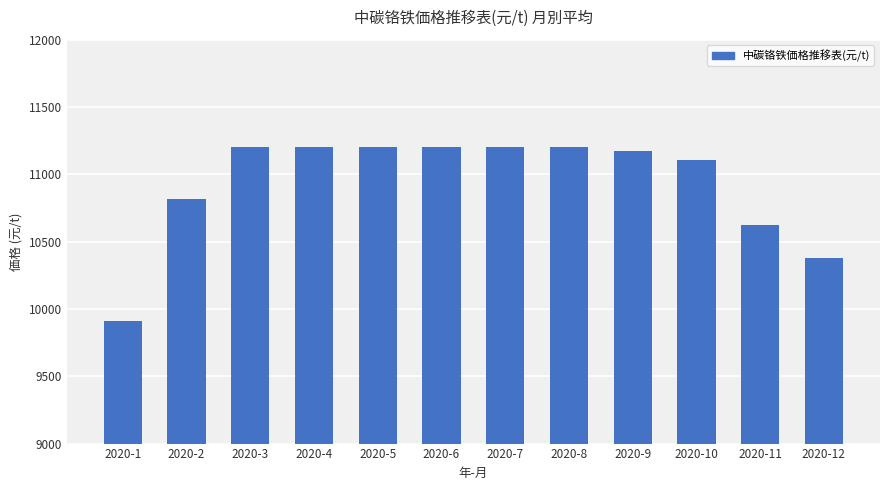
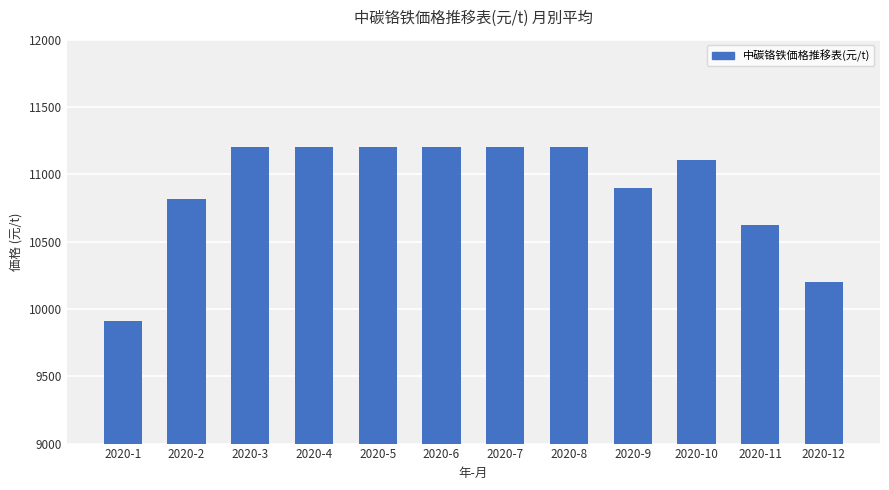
2020-9: 11170 -> 10900
2020-12: 10380 -> 10200
